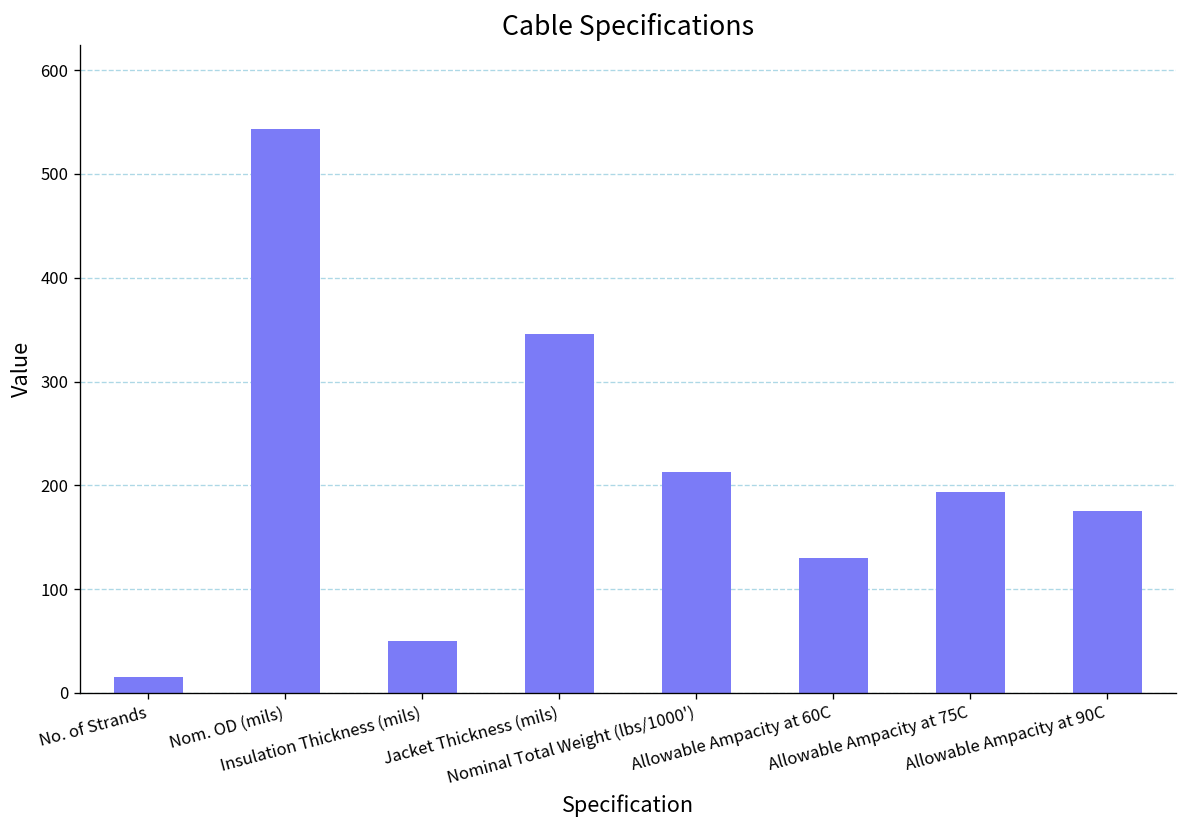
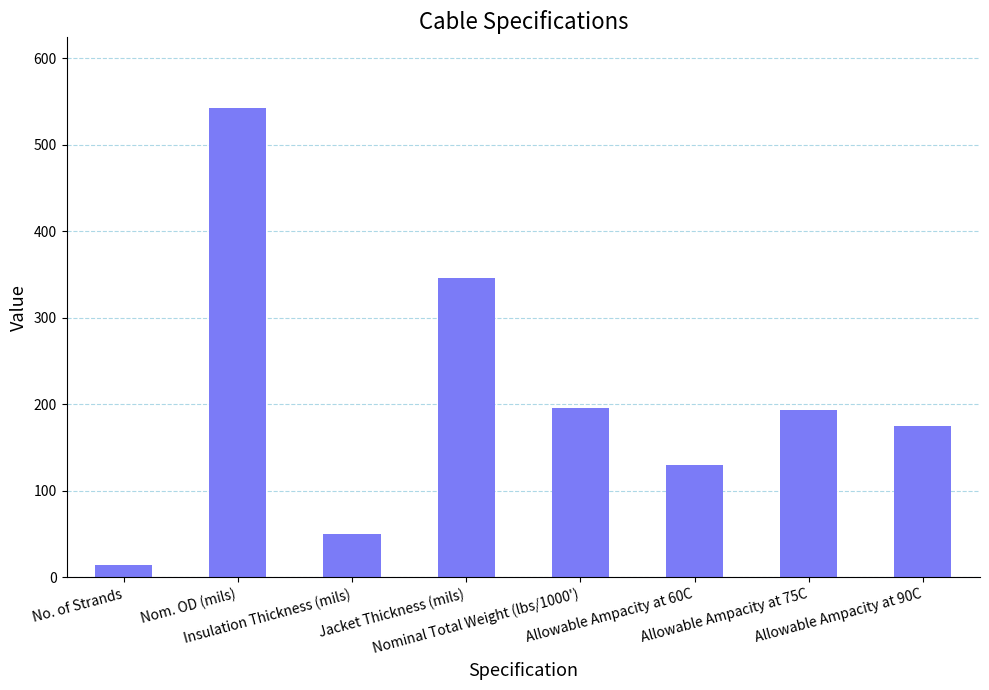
Nominal Total Weight (lbs/1000'): 210 -> 200
